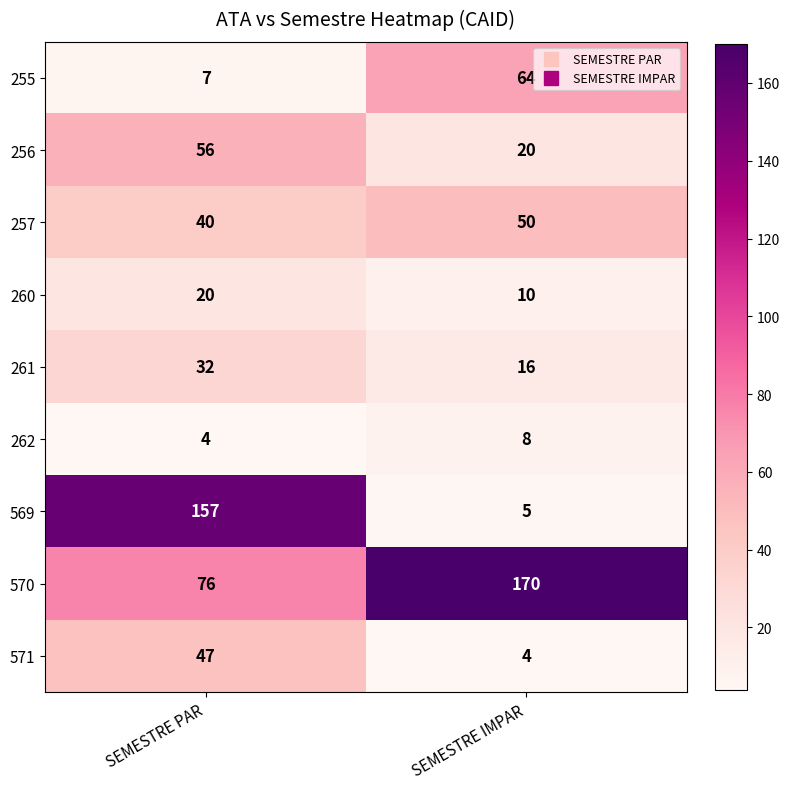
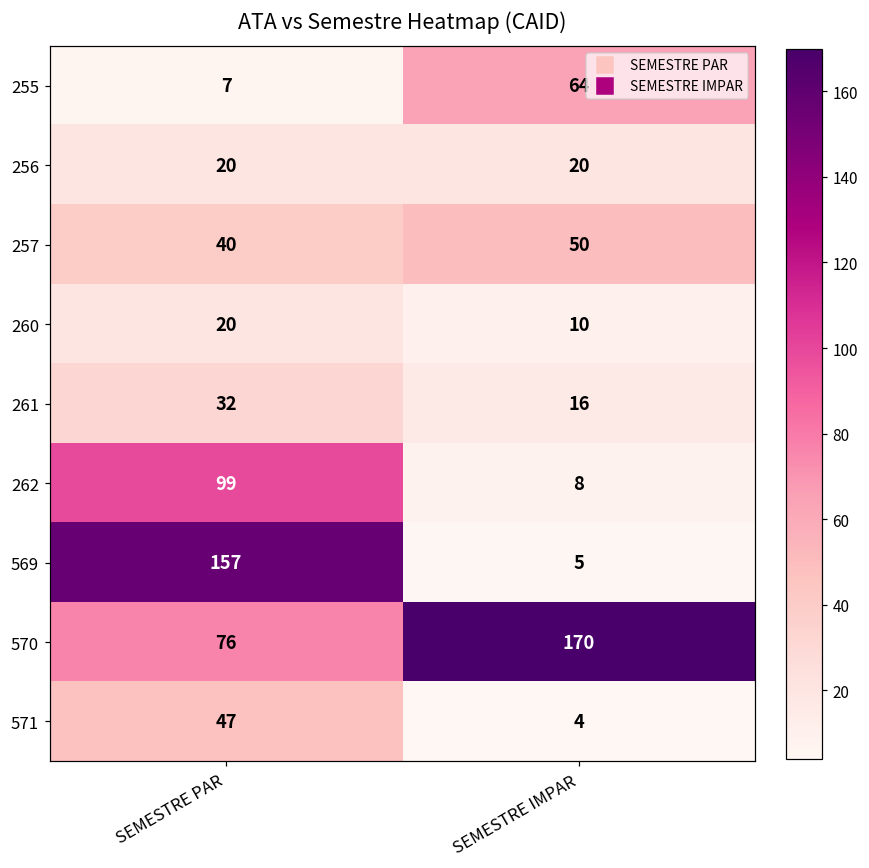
256, SEMESTRE PAR: 56 -> 20
262, SEMESTRE PAR: 4 -> 99
